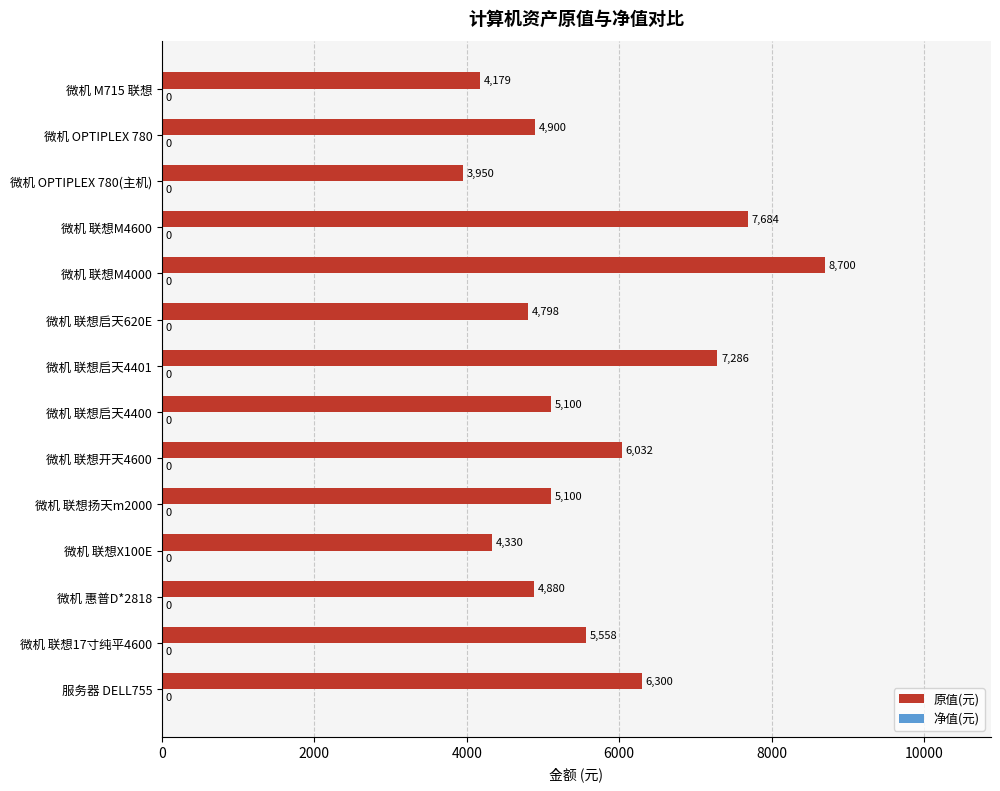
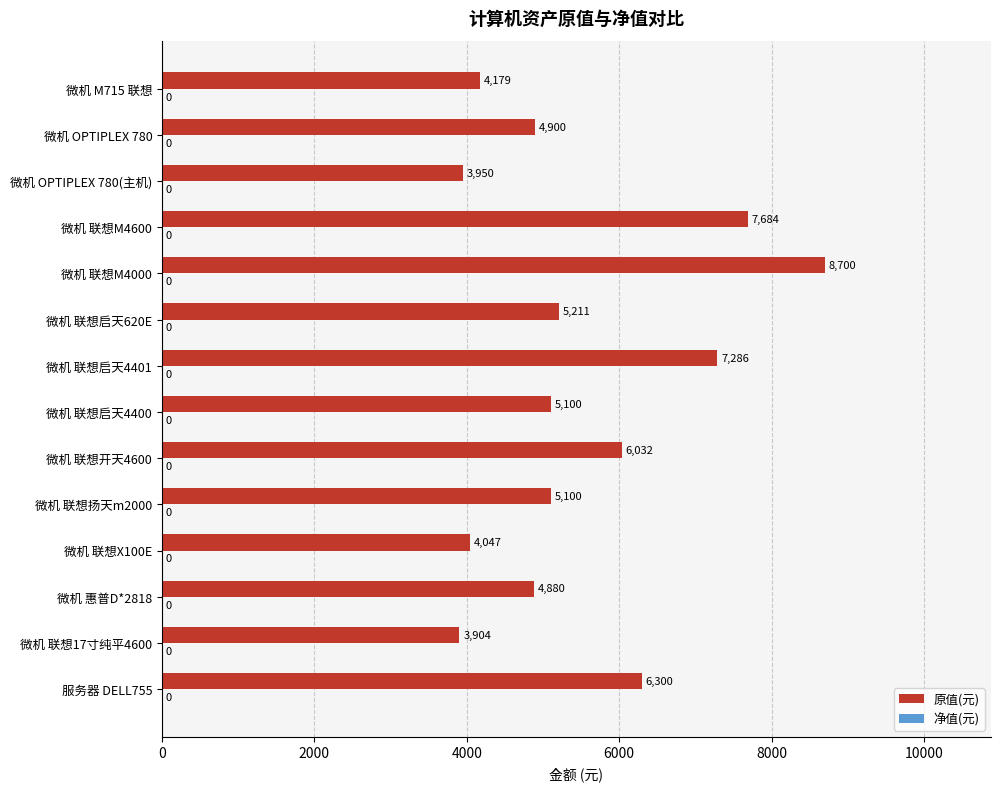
原值(元), 微机 联想启天620E: 4,798 -> 5,211
原值(元), 微机 联想X100E: 4,330 -> 4,047
原值(元), 微机 联想17寸纯平4600: 5,558 -> 3,904
